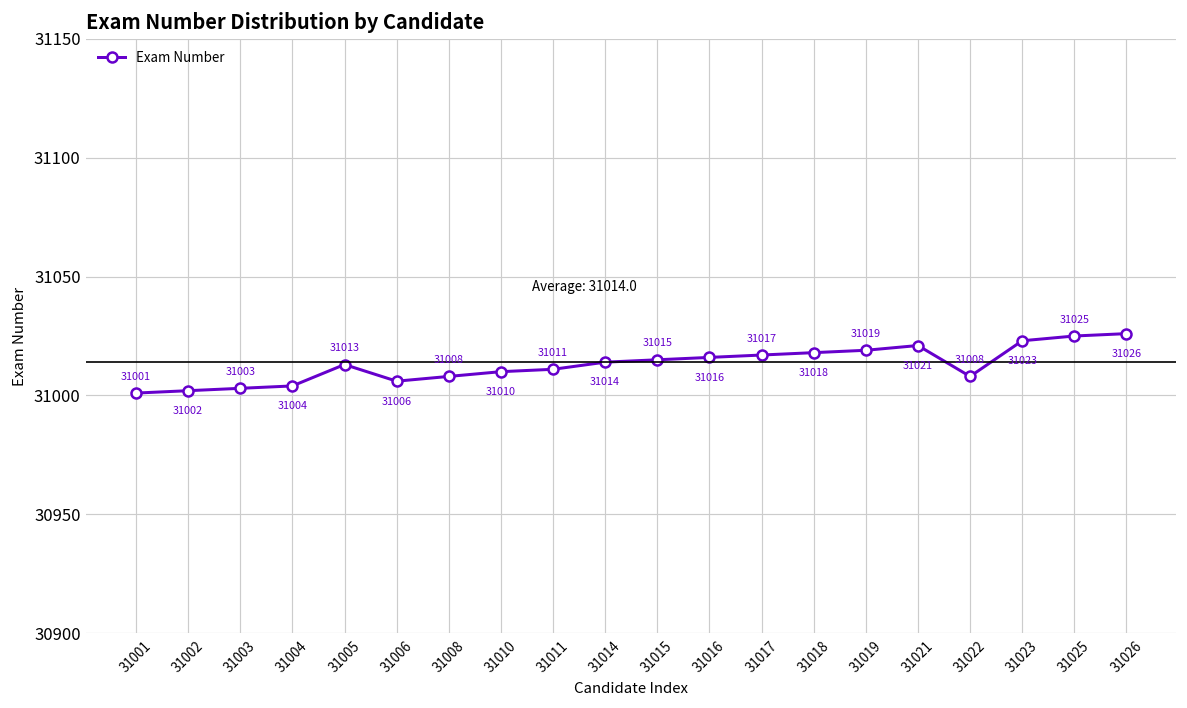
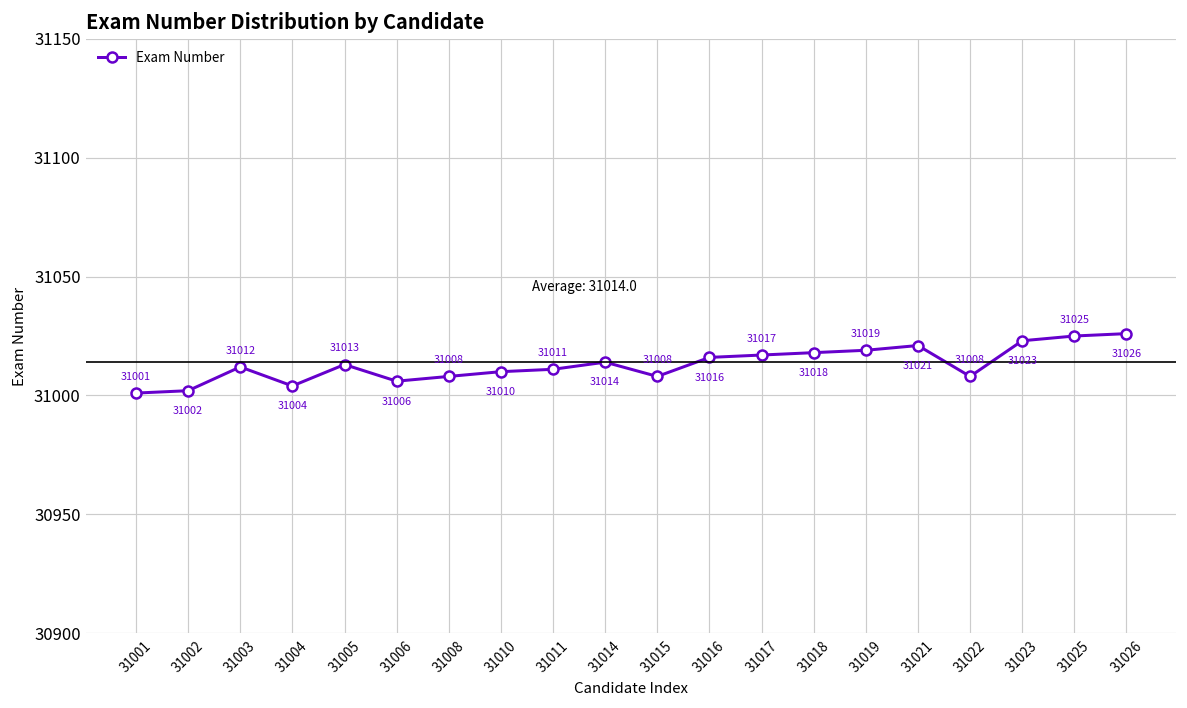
31003: 31003 -> 31012
31015: 31015 -> 31008
